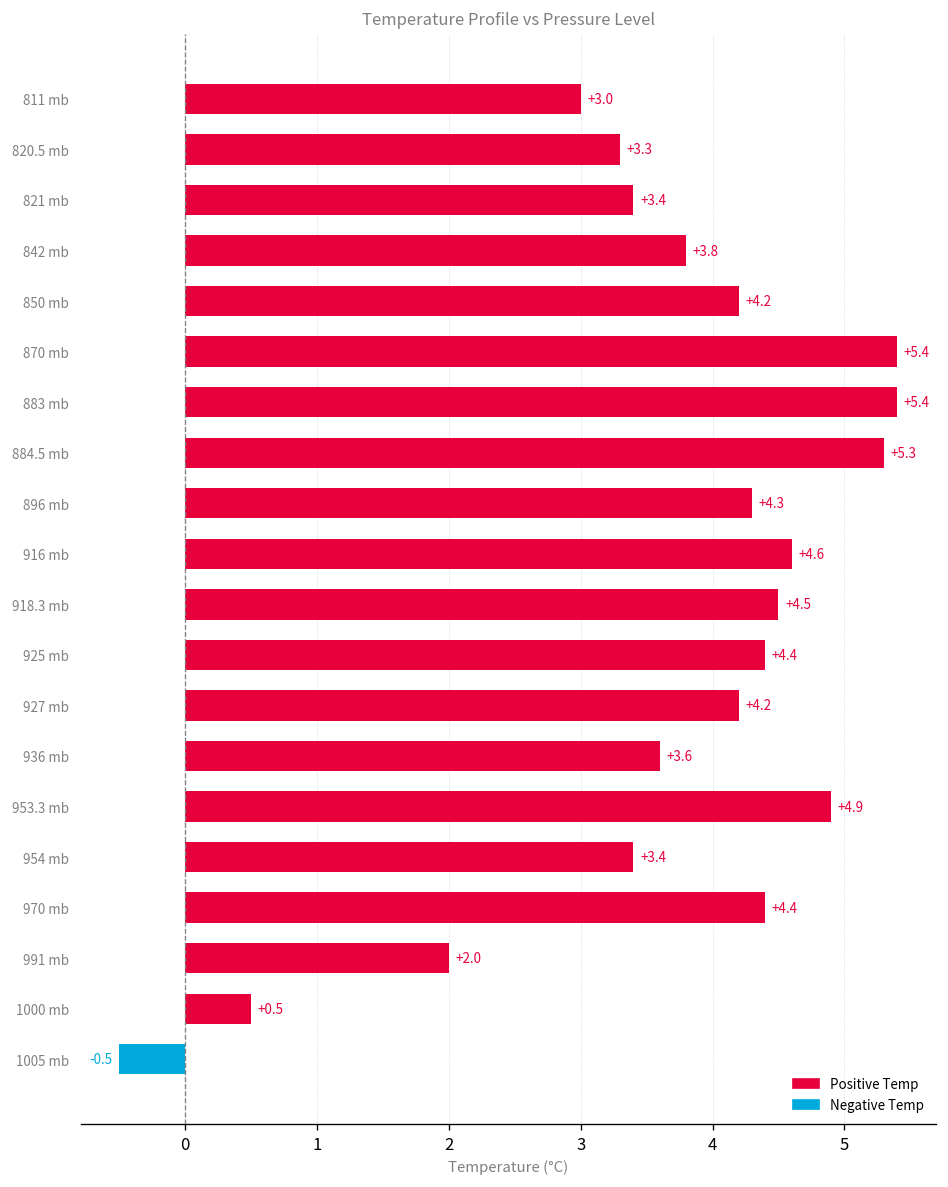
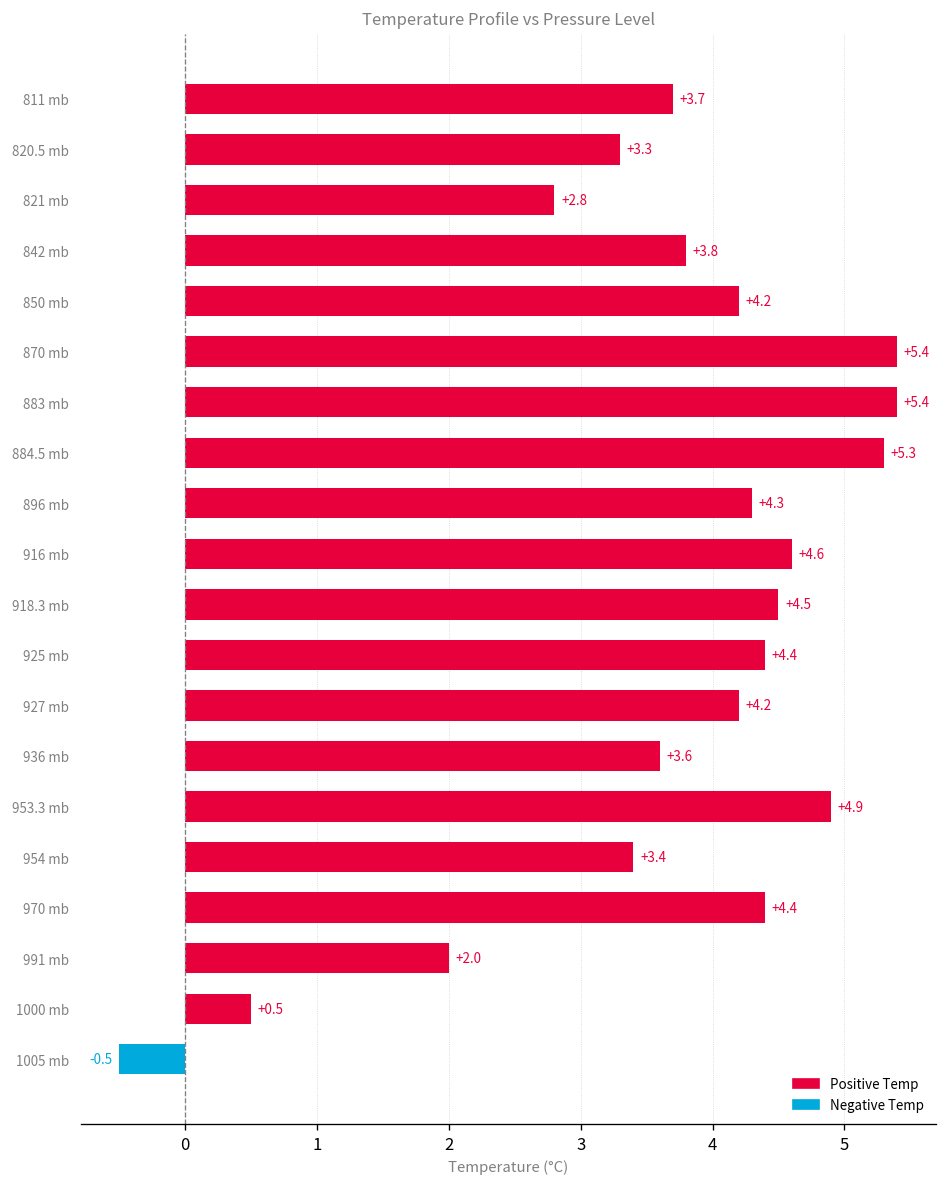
811 mb: +3.0 -> +3.7
821 mb: +3.4 -> +2.8
